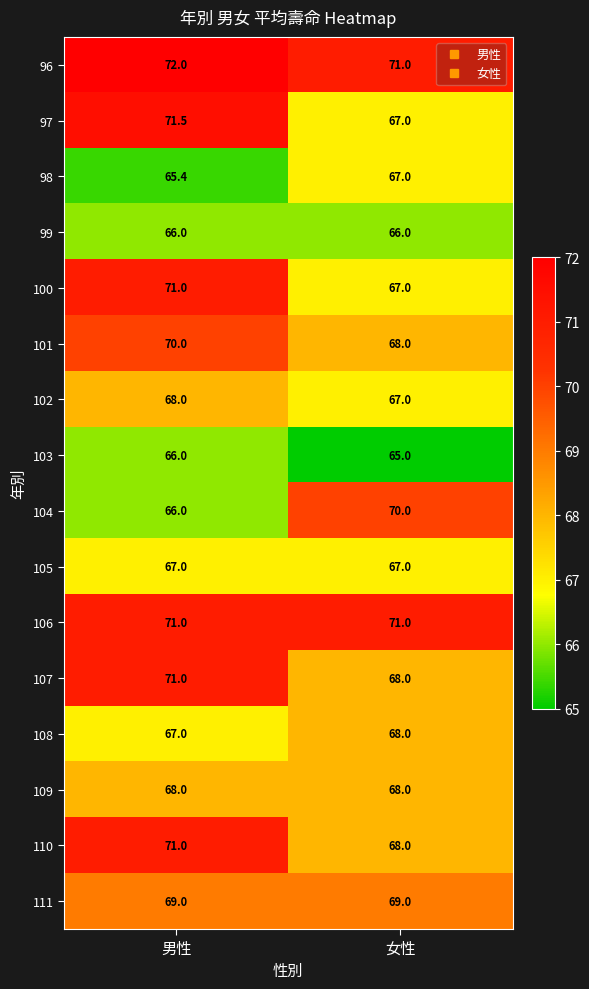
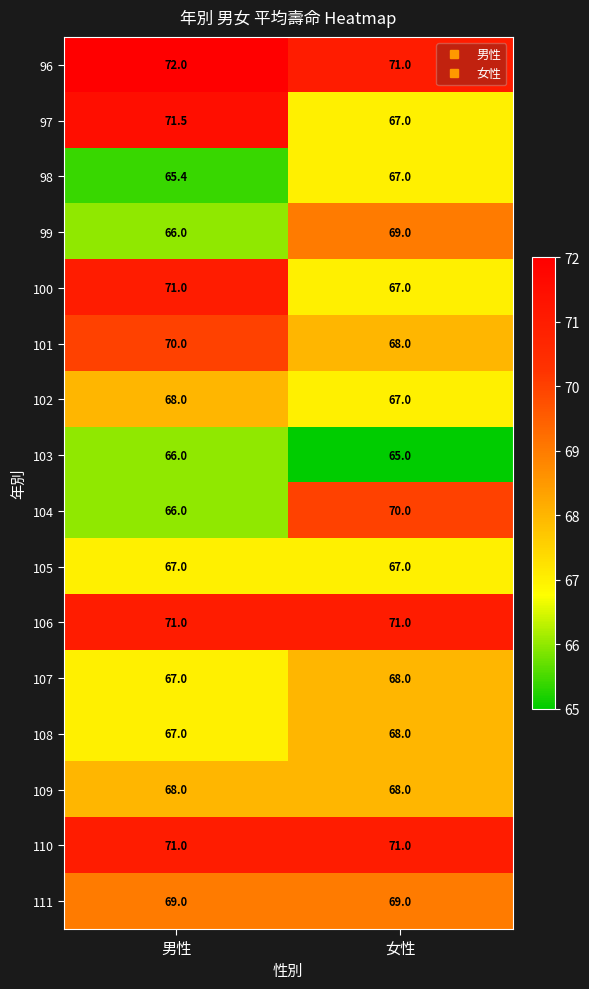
99, 女性: 66.0 -> 69.0
107, 男性: 71.0 -> 67.0
110, 女性: 68.0 -> 71.0
